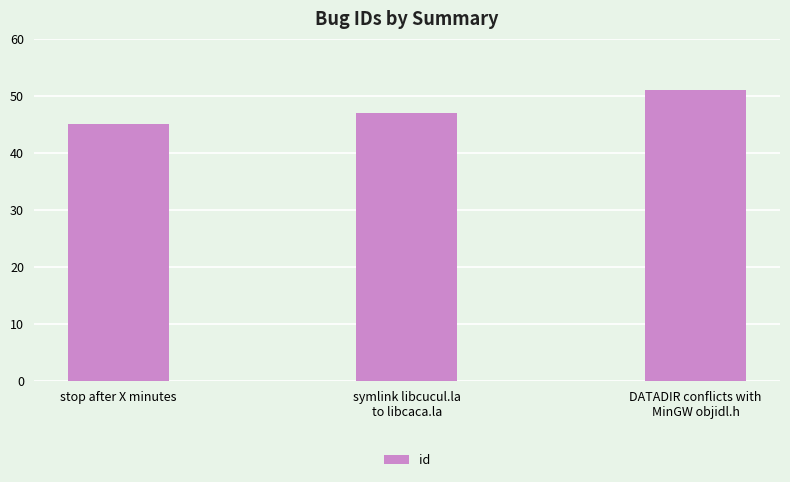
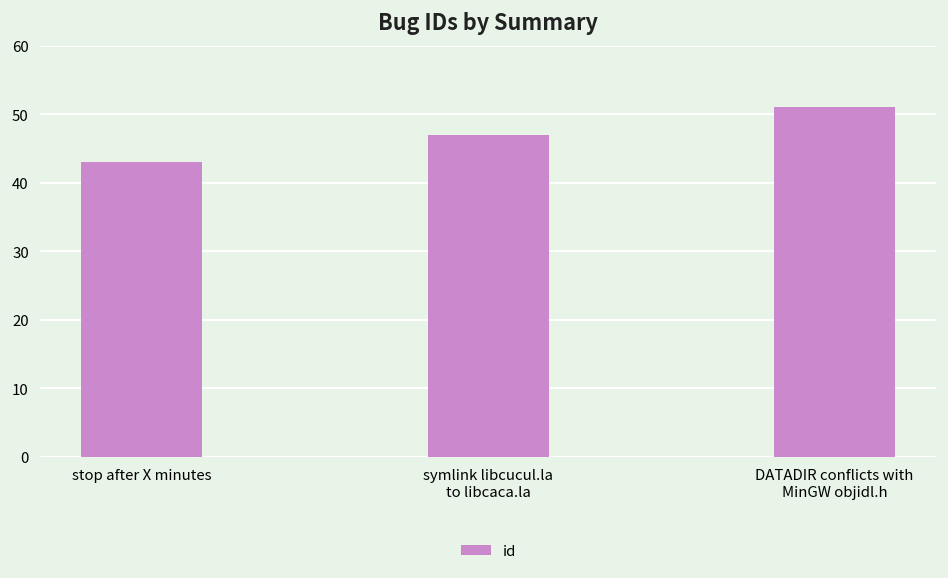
stop after X minutes: 45 -> 43
